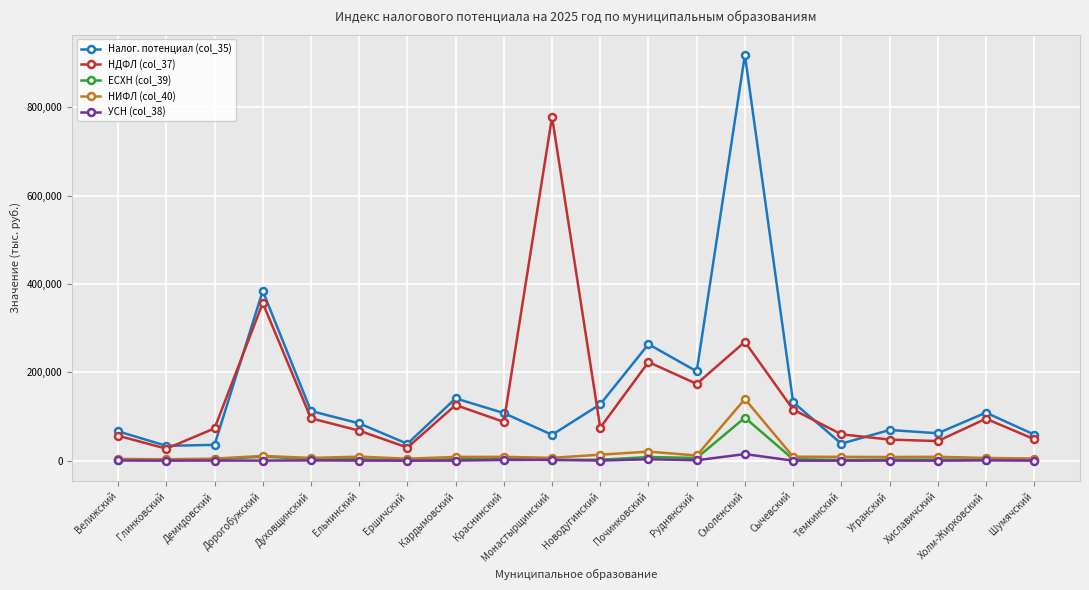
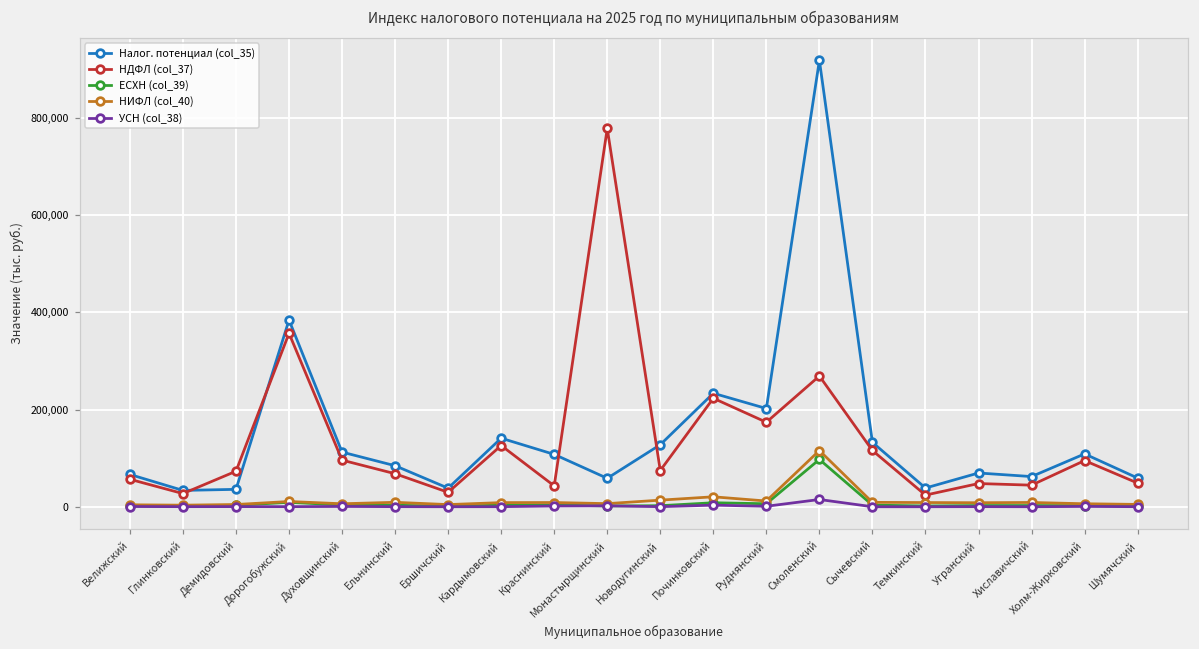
НДФЛ (col_37), Краснинский: 90,000 -> 40,000
Налог. потенциал (col_35), Починковский: 260,000 -> 230,000
НИФЛ (col_40), Смоленский: 140,000 -> 120,000
НДФЛ (col_37), Темкинский: 60,000 -> 20,000
